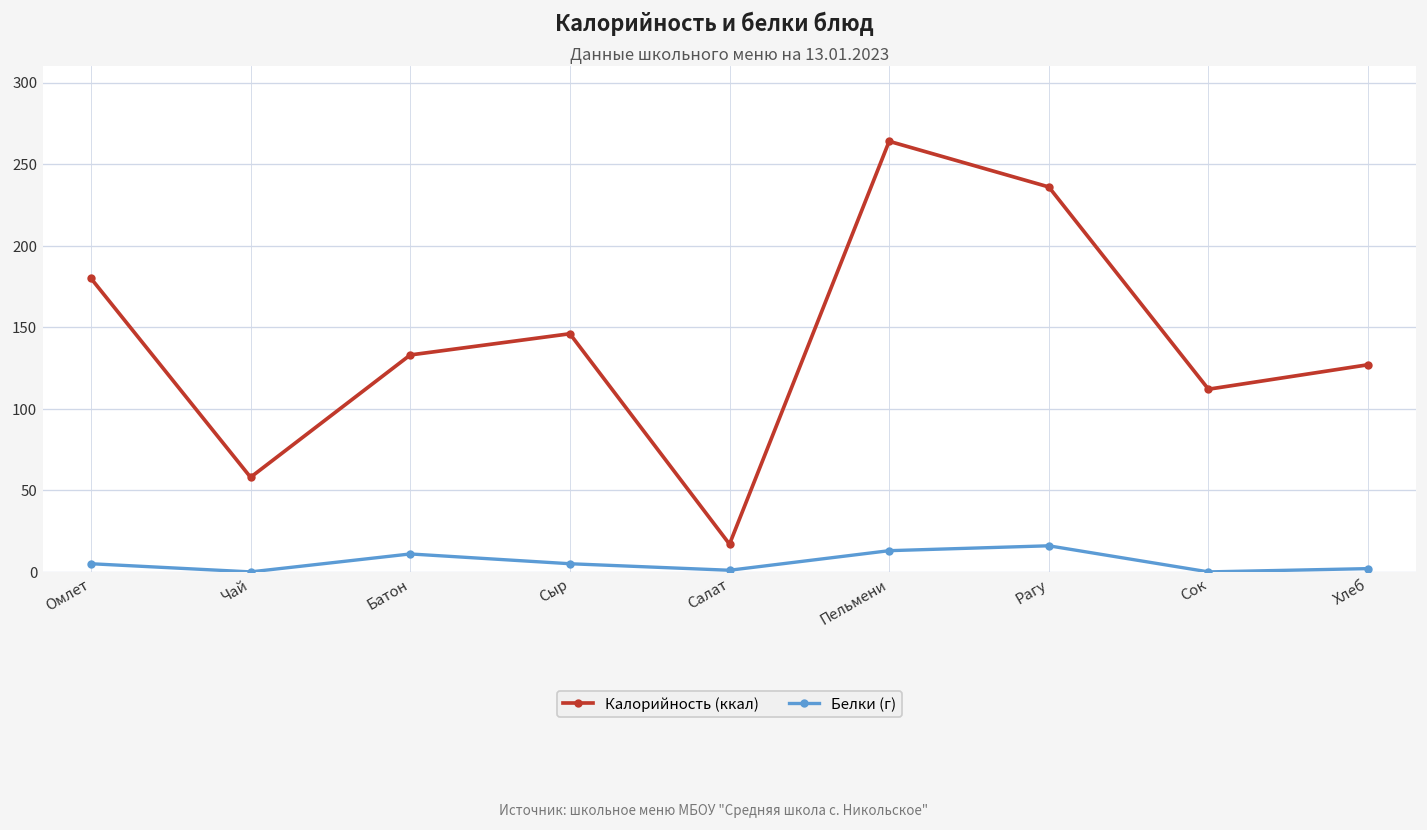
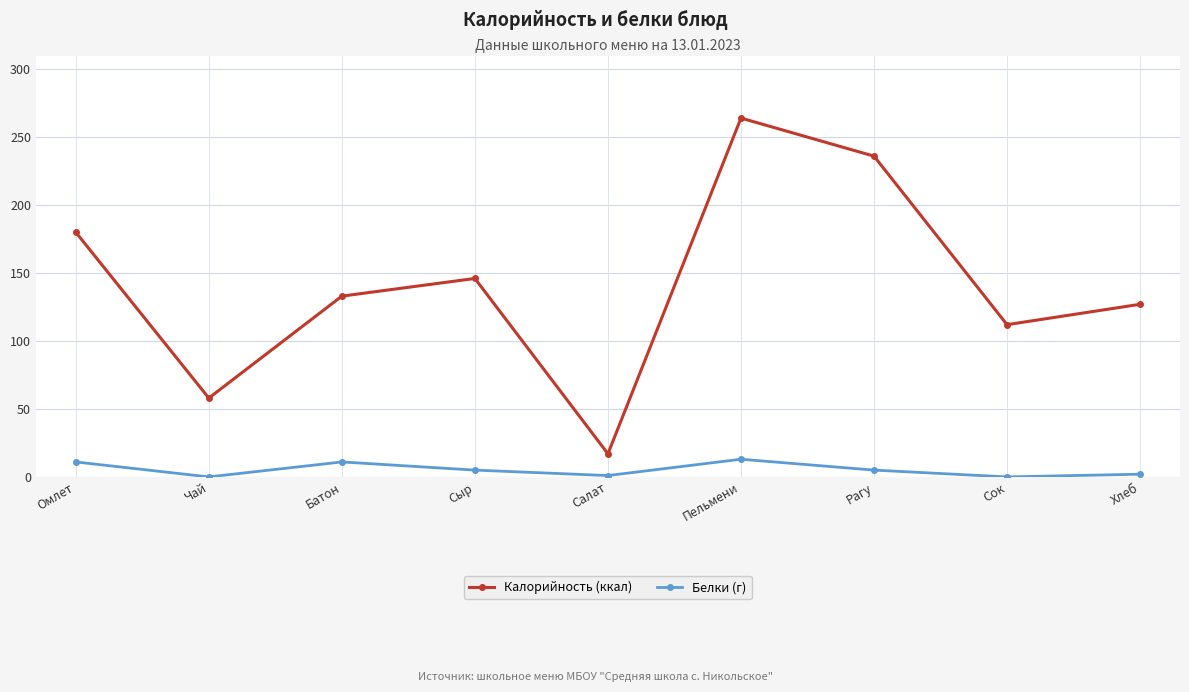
Белки (г), Омлет: 5 -> 11
Белки (г), Рагу: 16 -> 5
